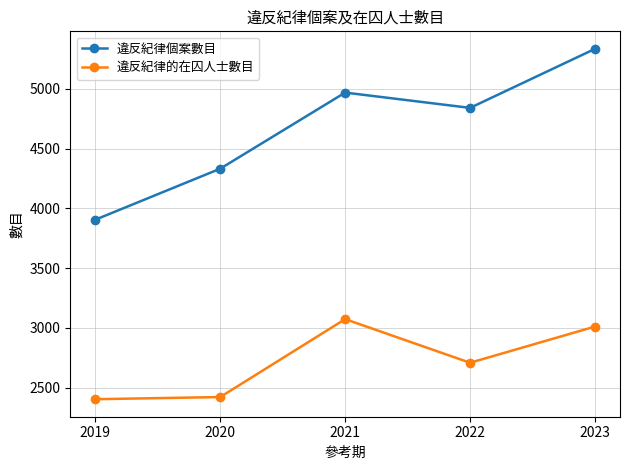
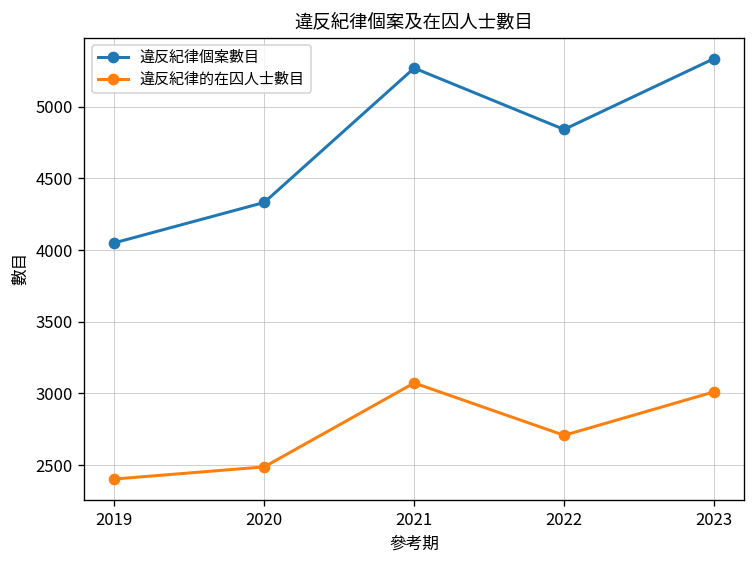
違反紀律個案數目, 2019: 3910 -> 4050
違反紀律的在囚人士數目, 2020: 2420 -> 2490
違反紀律個案數目, 2021: 4970 -> 5270
